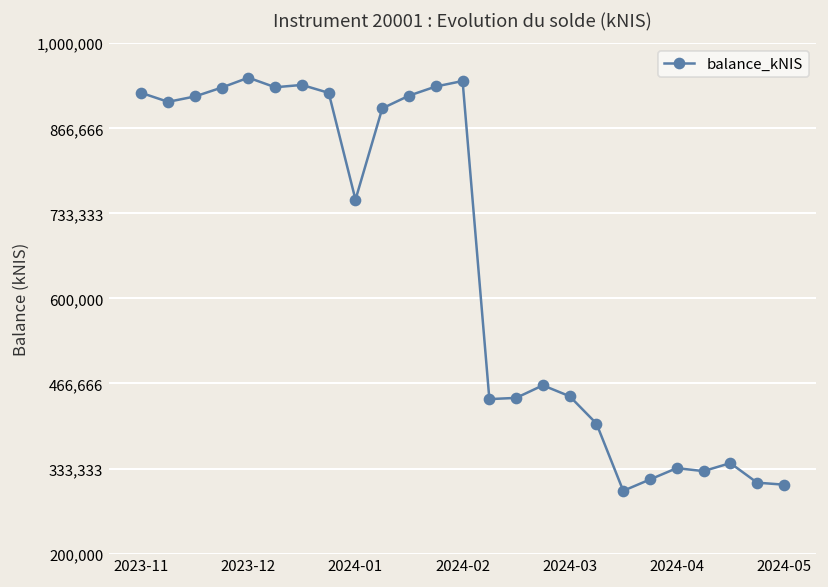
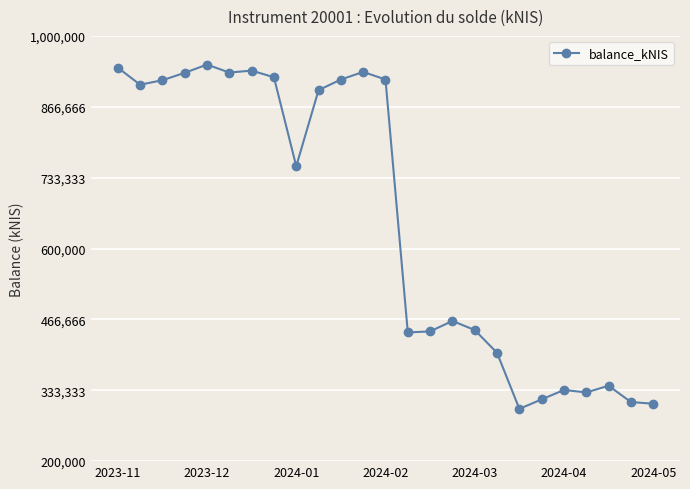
2023-11: 920,000 -> 940,000
2024-02: 940,000 -> 920,000
